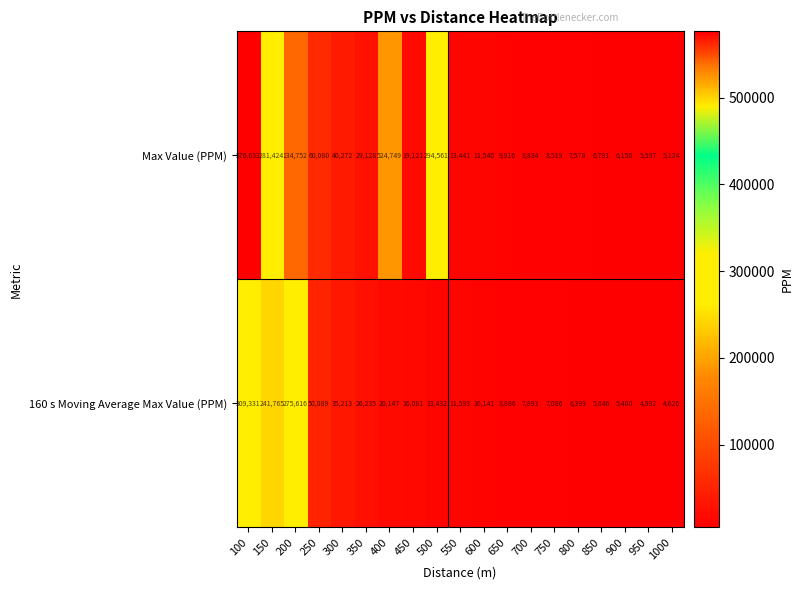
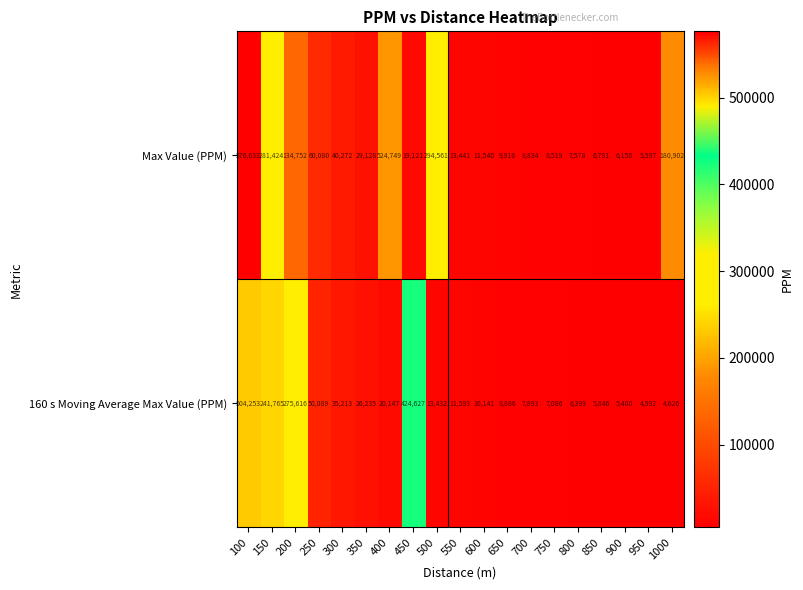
Max Value (PPM), 1000: 5,124 -> 180,902
160 s Moving Average Max Value (PPM), 100: 309,331 -> 504,253
160 s Moving Average Max Value (PPM), 450: 16,081 -> 424,627
